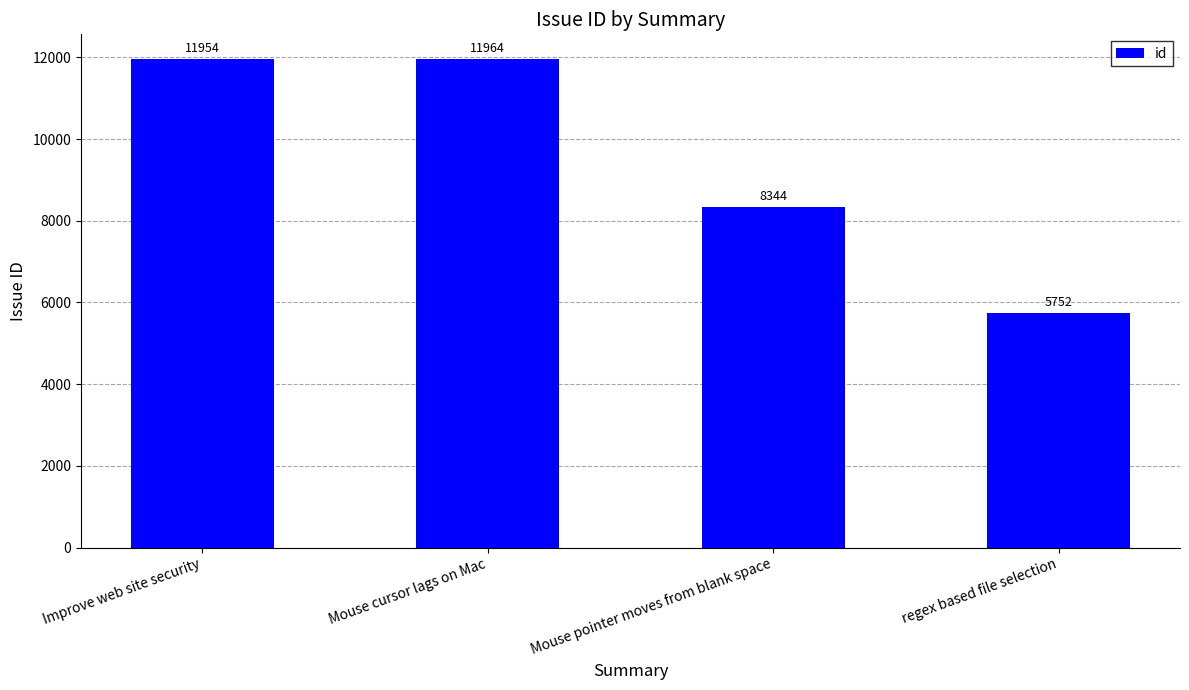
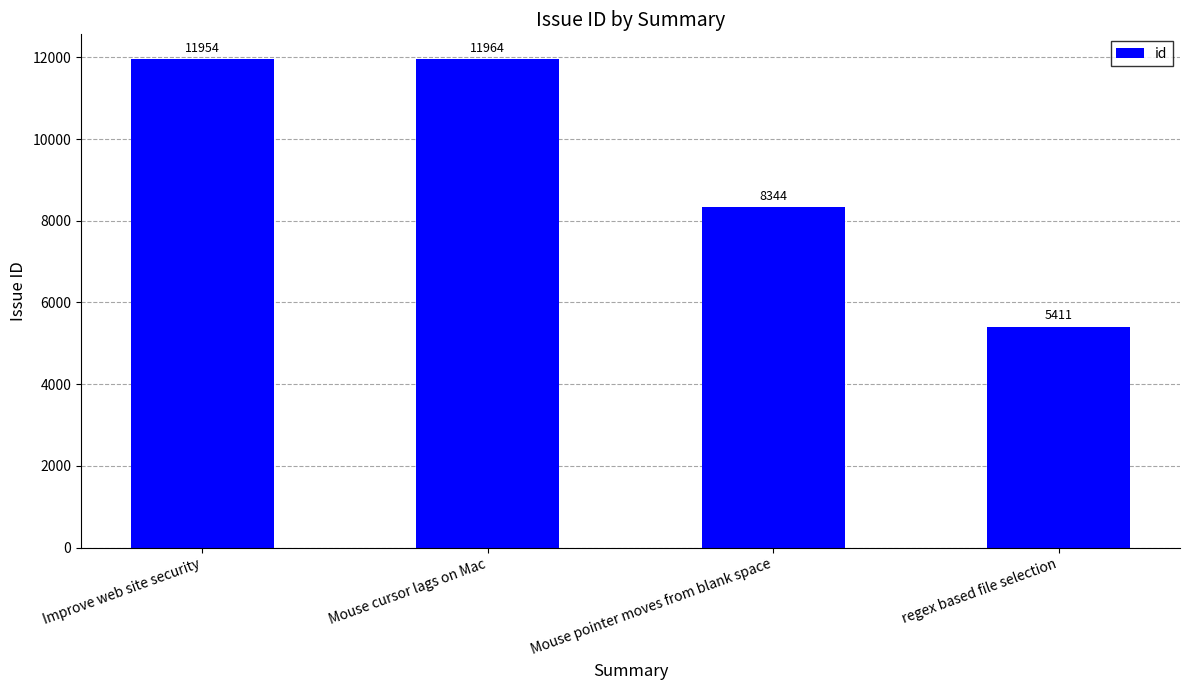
regex based file selection: 5752 -> 5411
